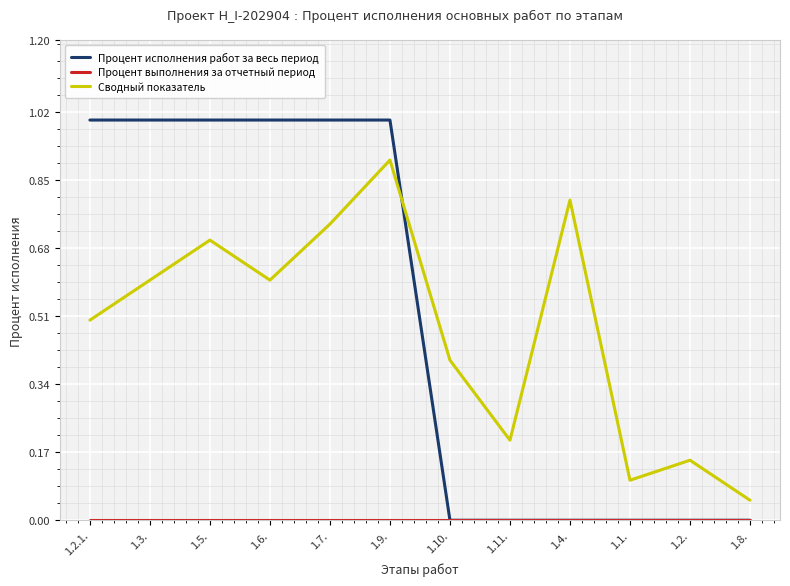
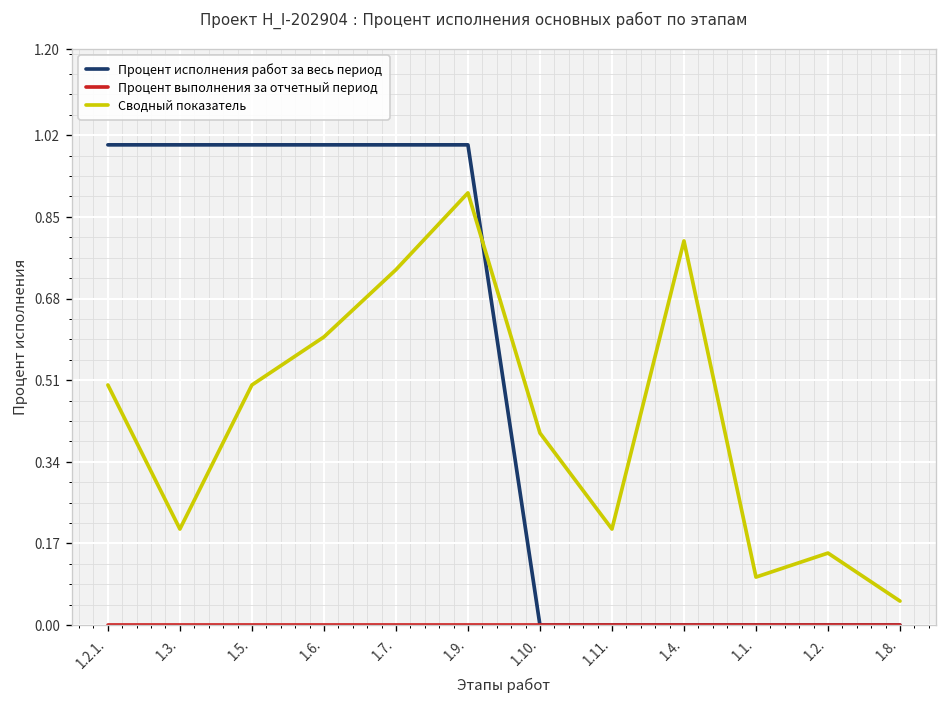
Сводный показатель, 1.3.: 0.6 -> 0.2
Сводный показатель, 1.5.: 0.7 -> 0.5
